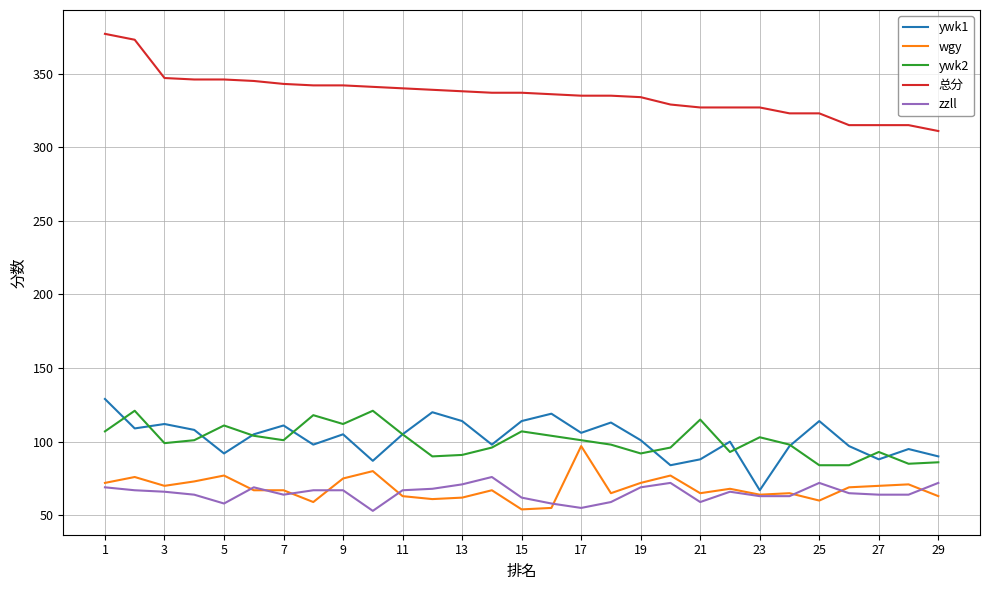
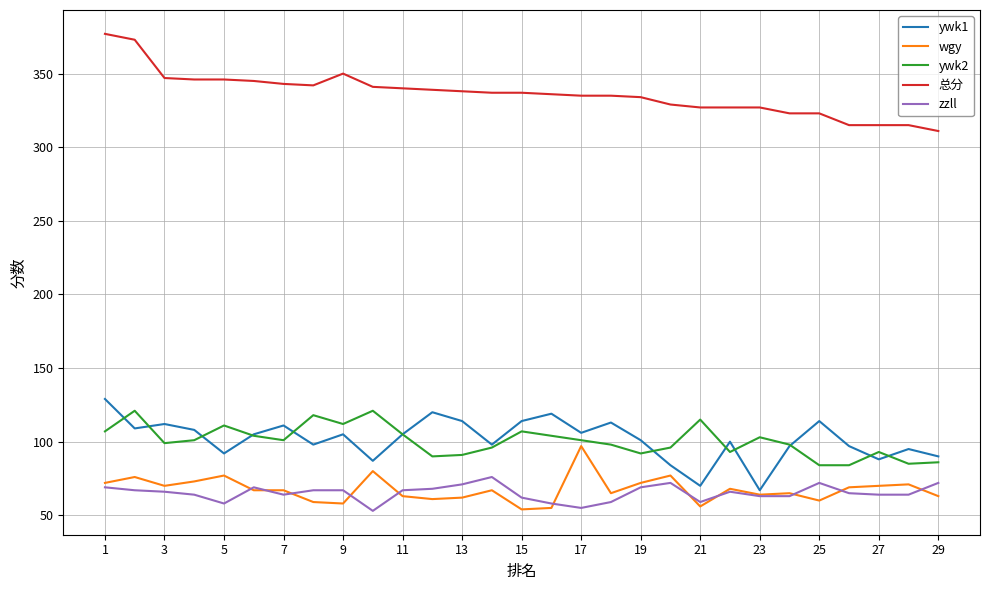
wgy, 9: 75 -> 58
总分, 9: 342 -> 350
ywk1, 21: 88 -> 70
wgy, 21: 65 -> 56
